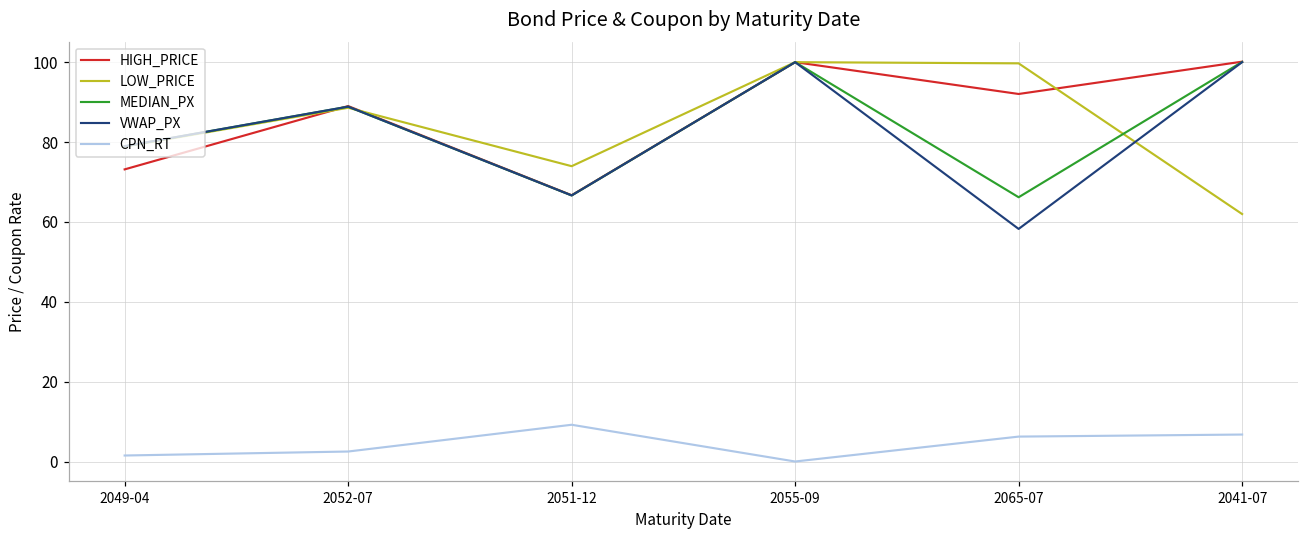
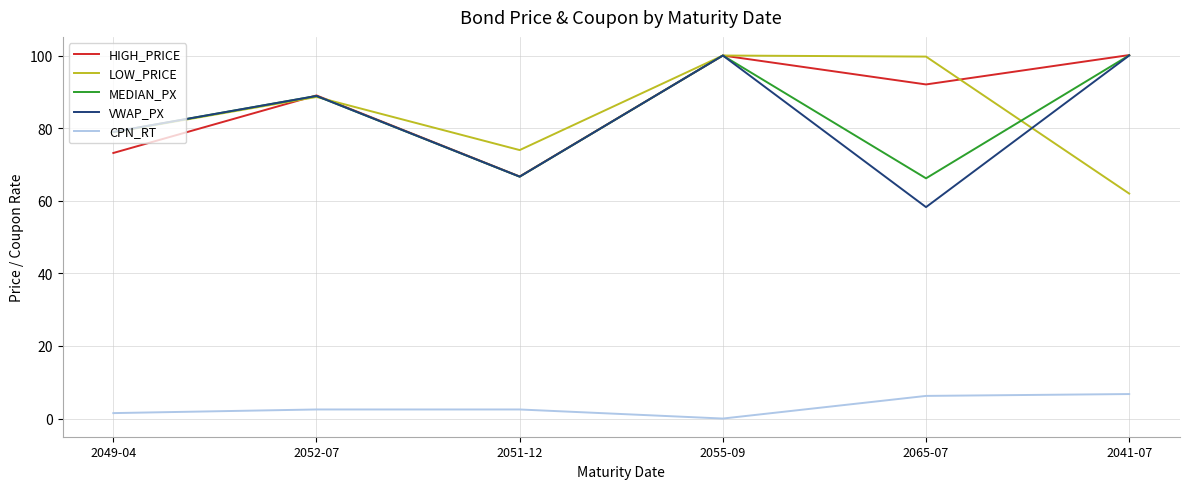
CPN_RT, 2051-12: 9 -> 3
